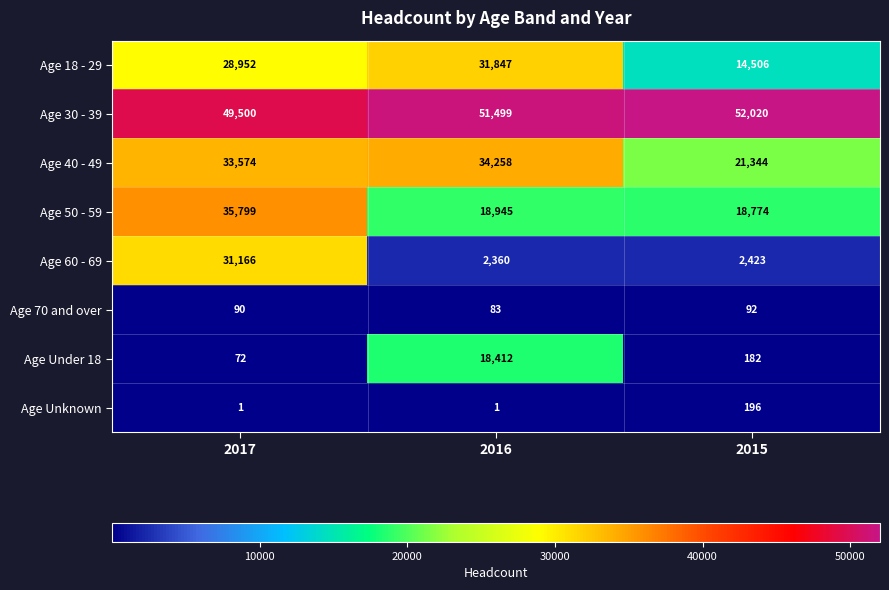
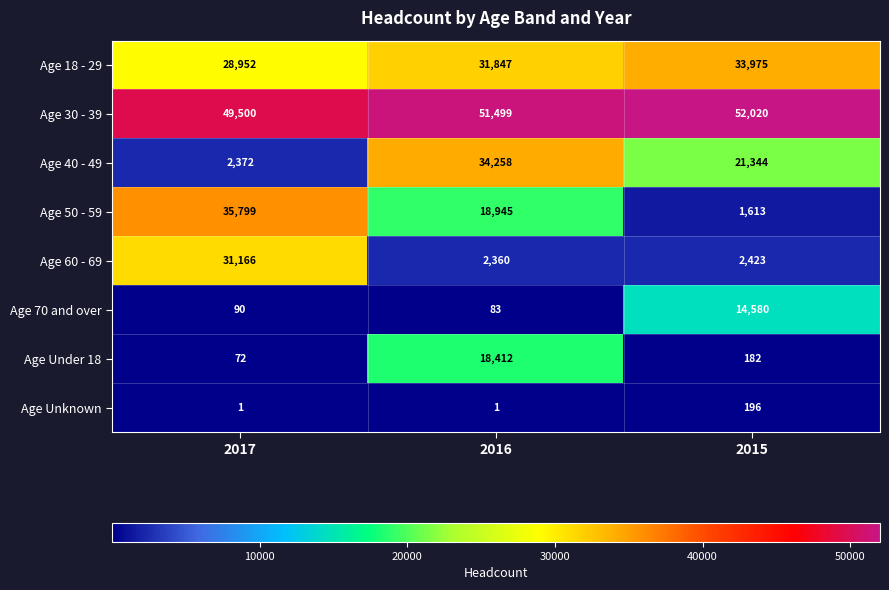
Age 18 - 29, 2015: 14,506 -> 33,975
Age 40 - 49, 2017: 33,574 -> 2,372
Age 50 - 59, 2015: 18,774 -> 1,613
Age 70 and over, 2015: 92 -> 14,580
